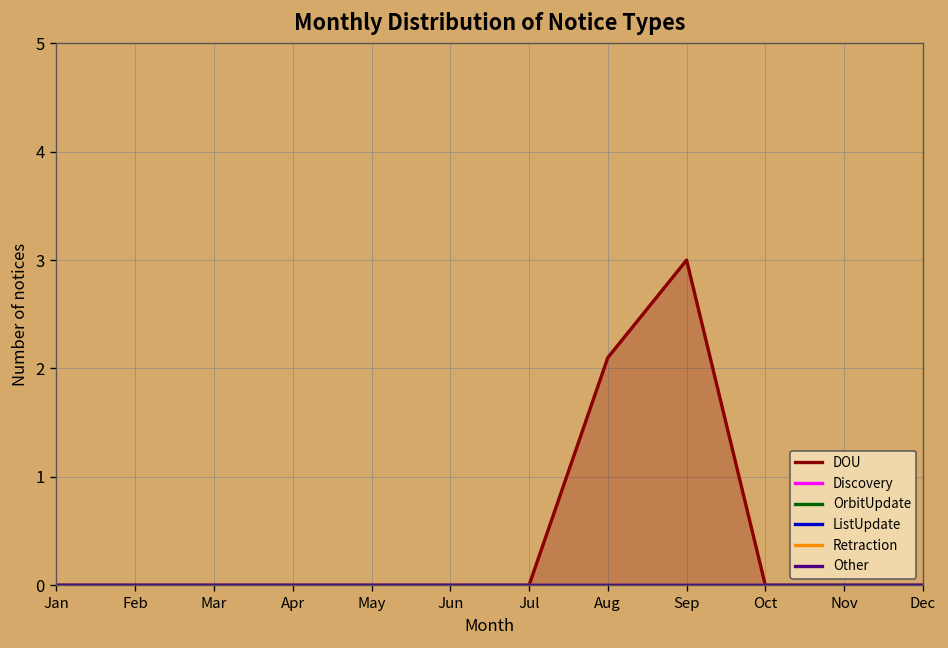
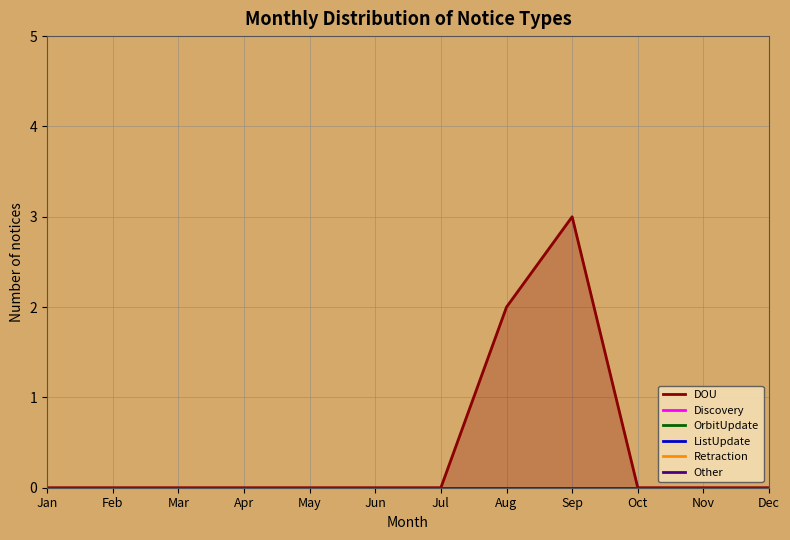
DOU, Aug: 2.1 -> 2.0
